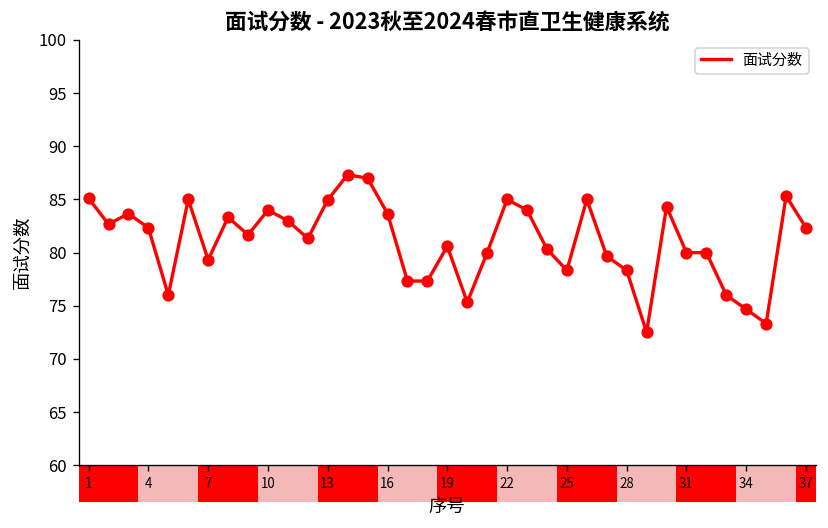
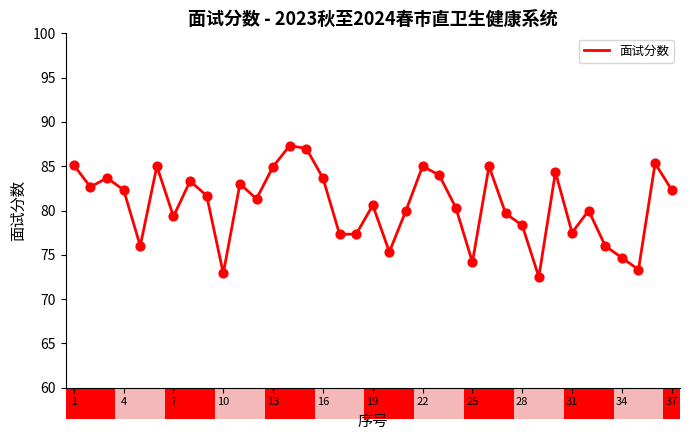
10: 84 -> 73
25: 78 -> 74
31: 80 -> 78
